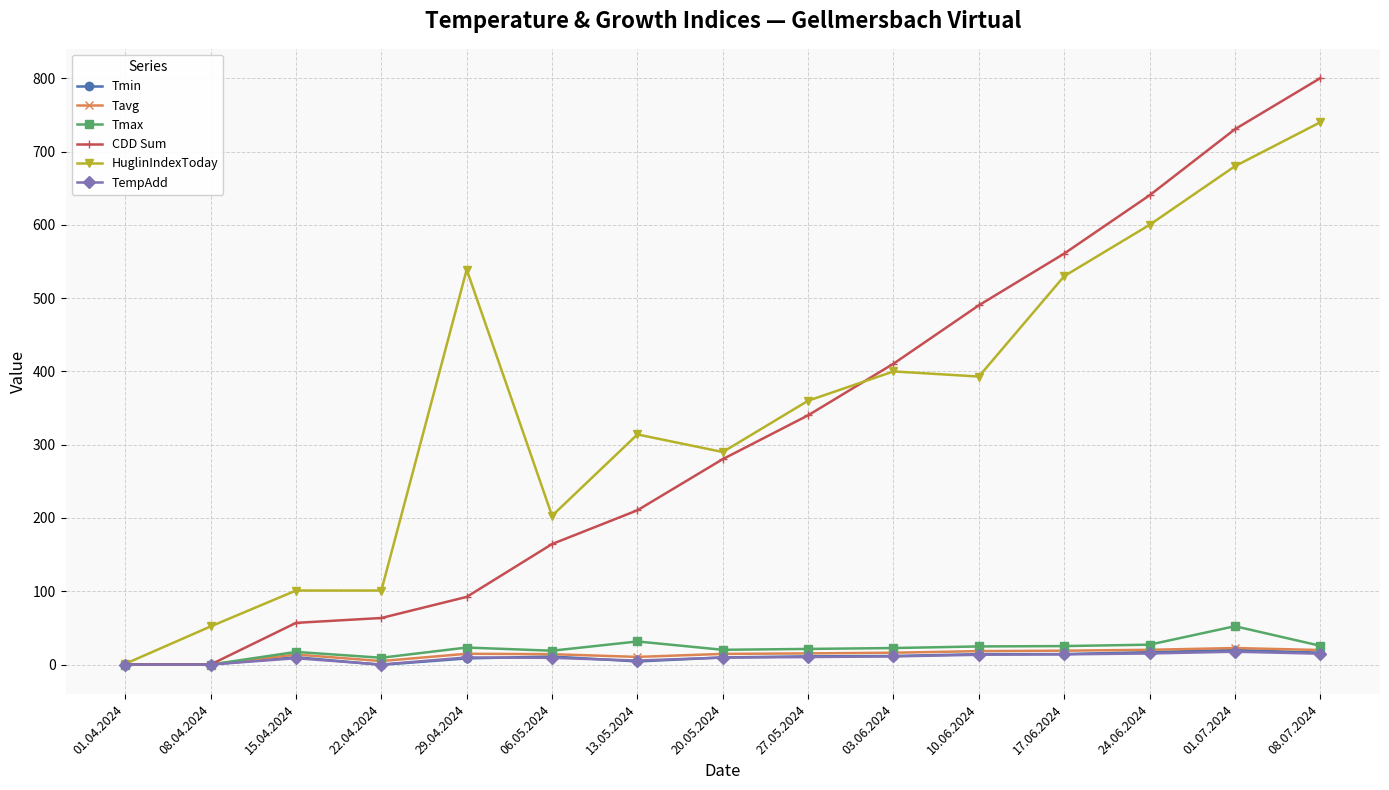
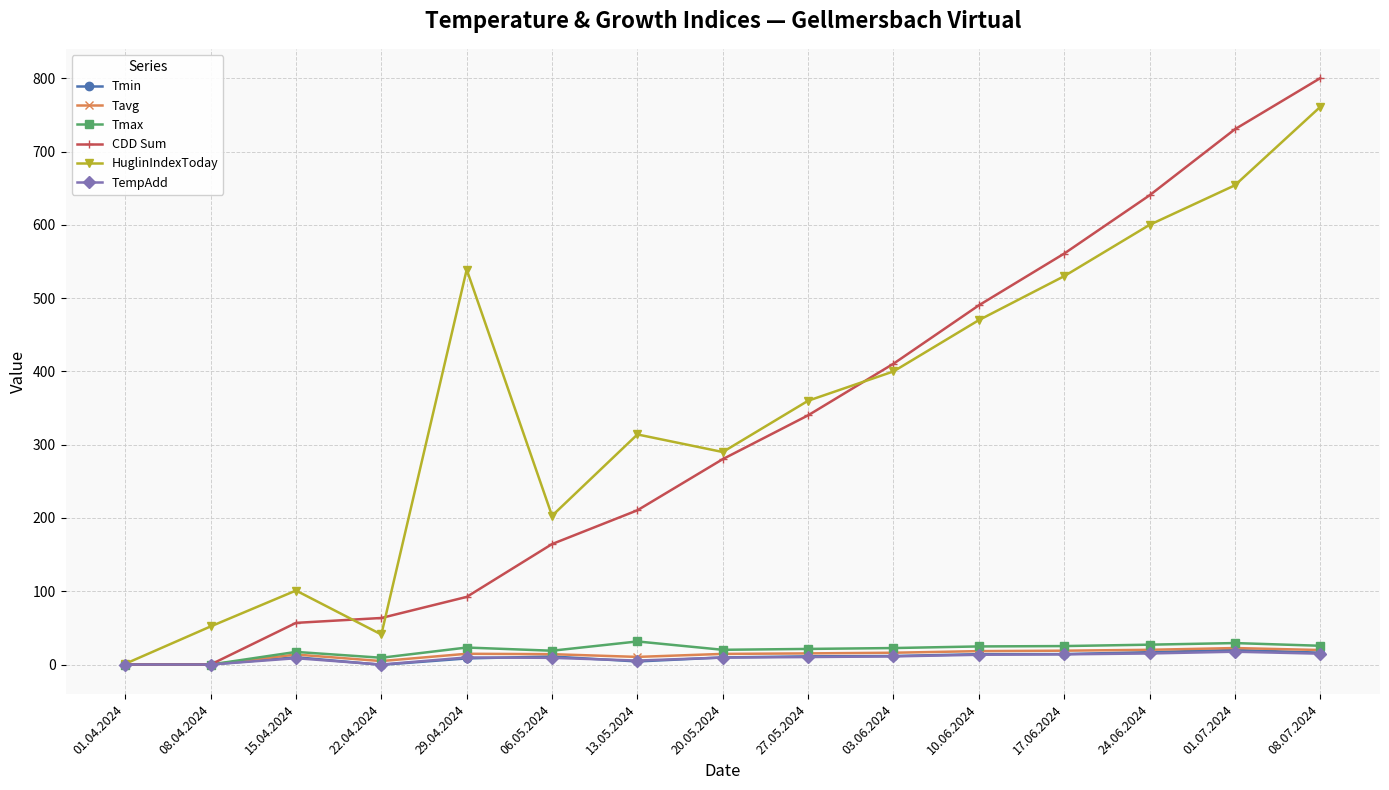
HuglinIndexToday, 22.04.2024: 100 -> 40
HuglinIndexToday, 10.06.2024: 390 -> 470
Tmax, 01.07.2024: 50 -> 30
HuglinIndexToday, 01.07.2024: 680 -> 650
HuglinIndexToday, 08.07.2024: 740 -> 760
